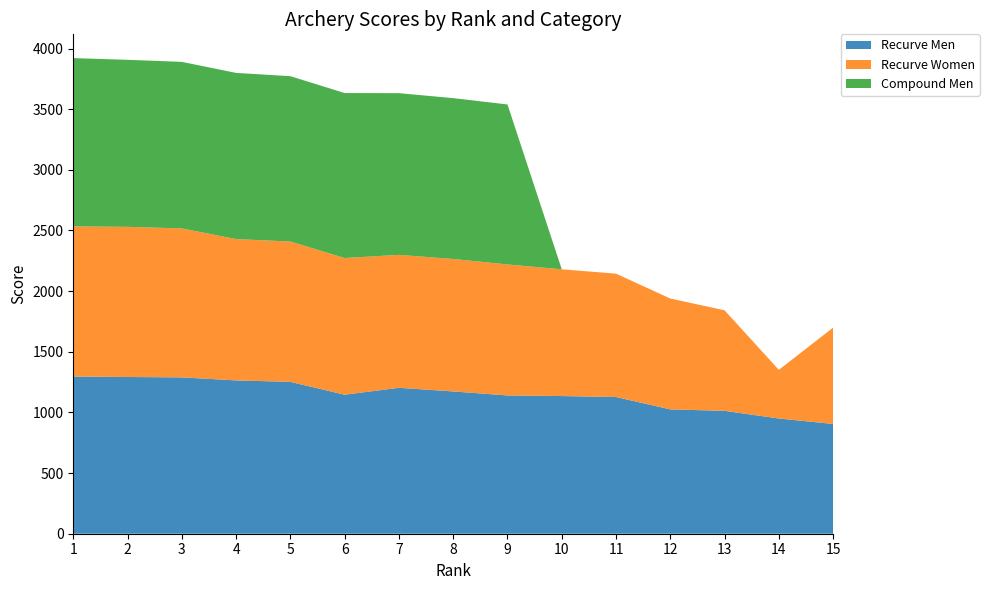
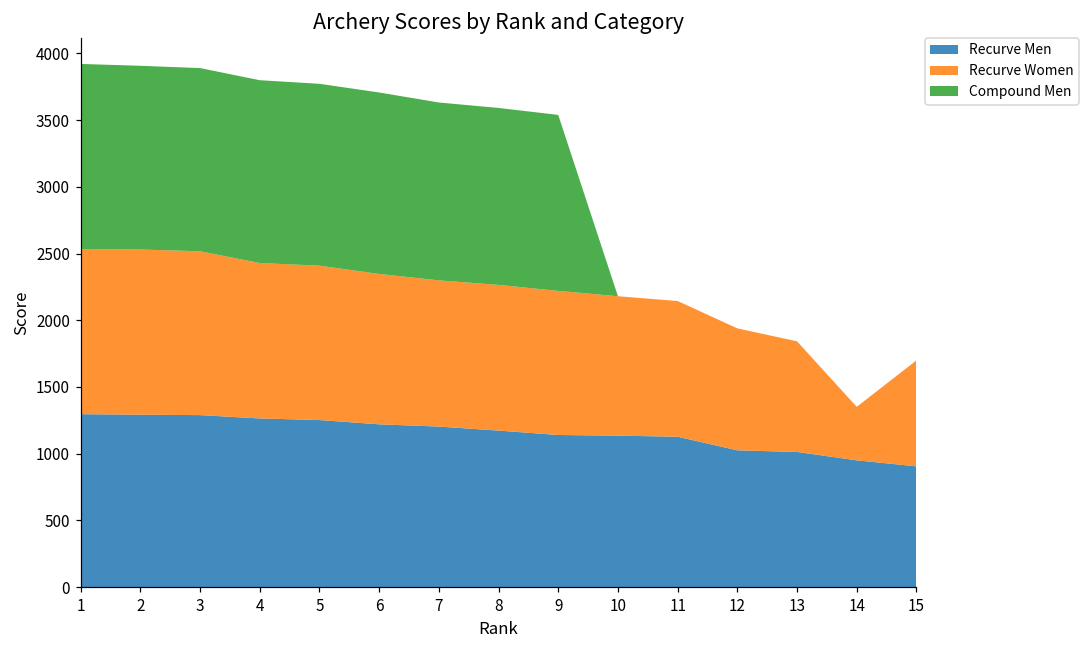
Recurve Men, 6: 1150 -> 1220
